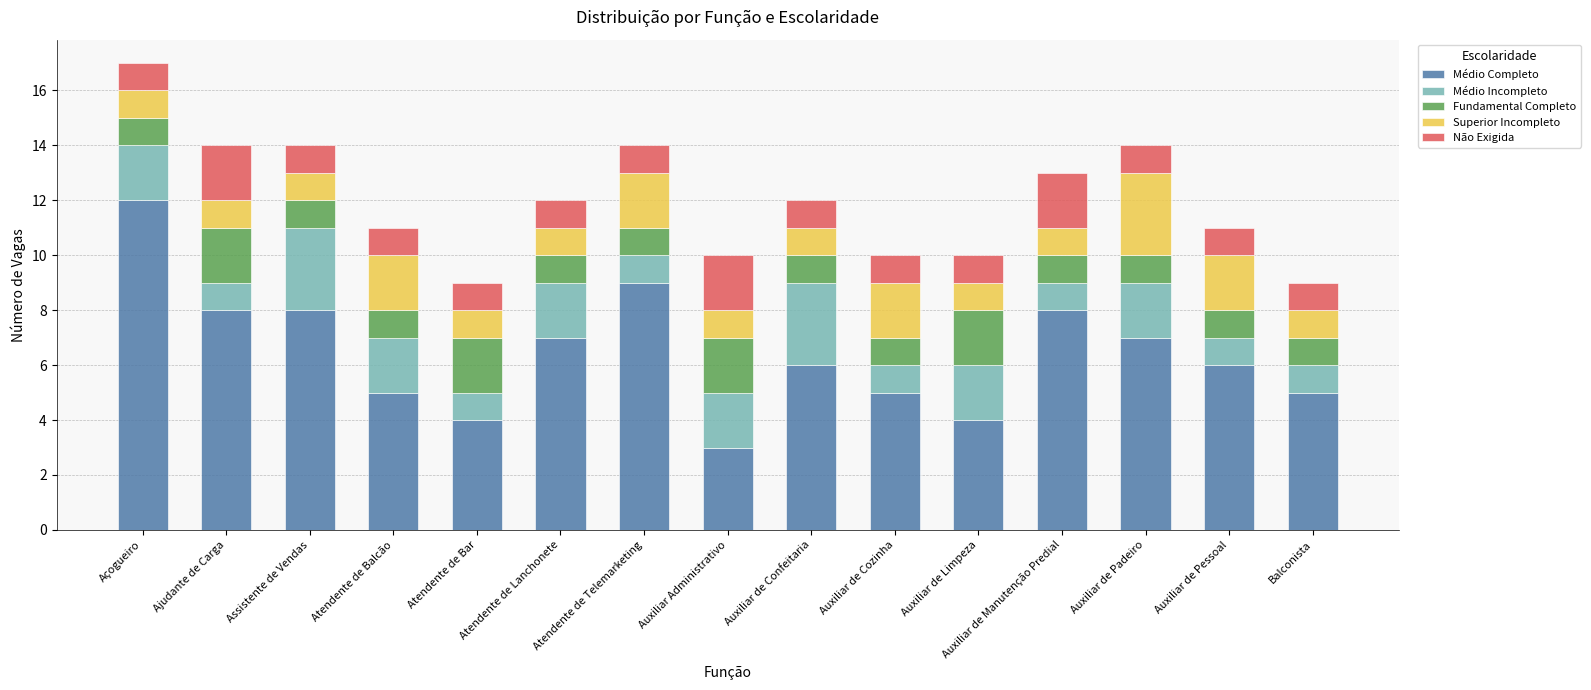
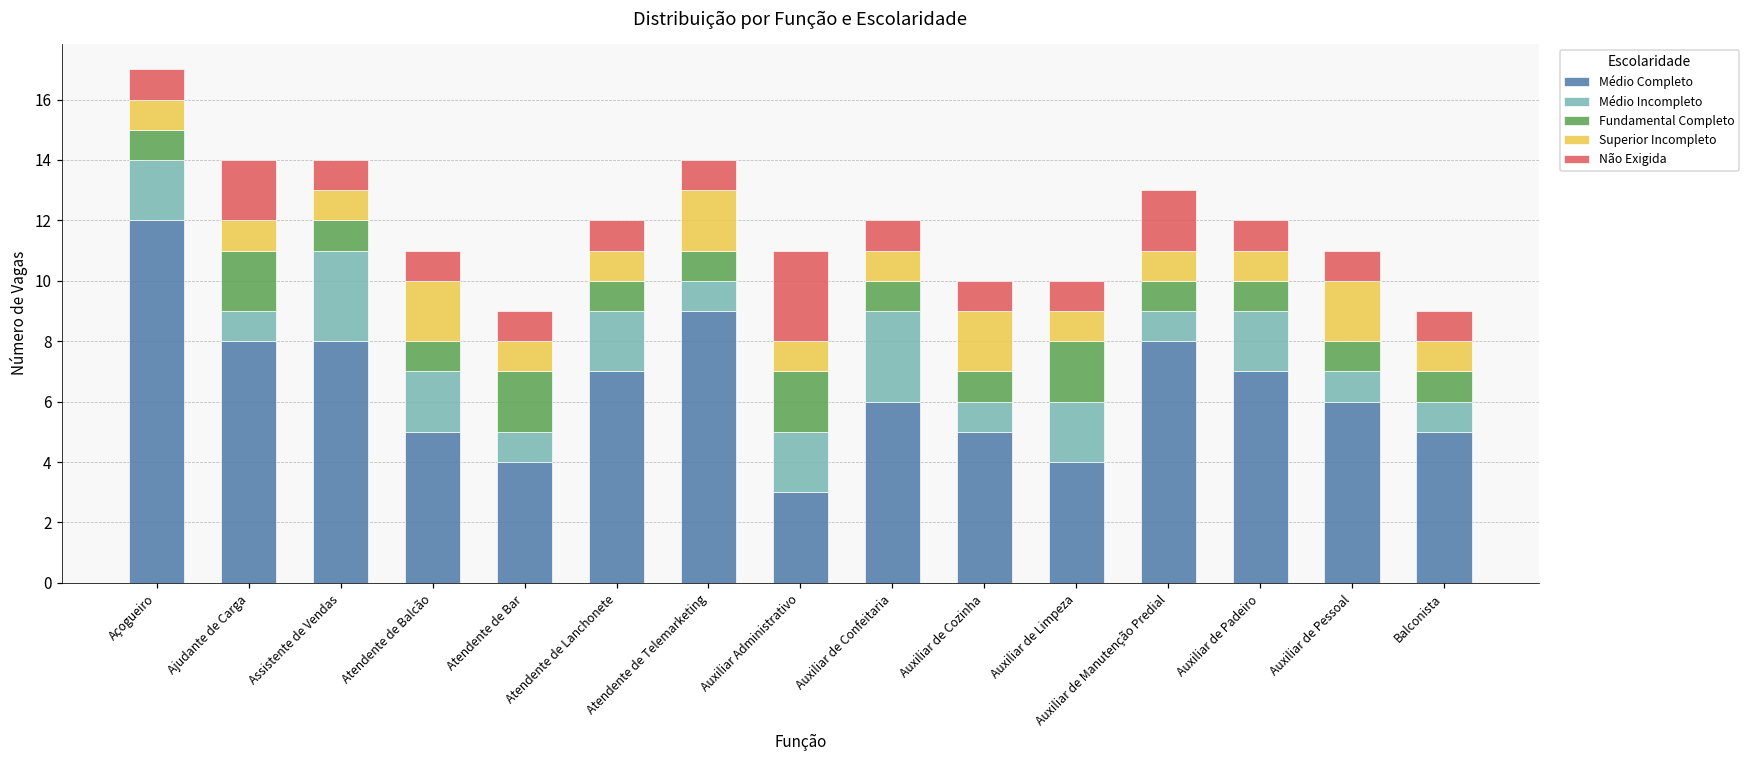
Não Exigida, Auxiliar Administrativo: 2 -> 3
Superior Incompleto, Auxiliar de Padeiro: 3 -> 1
